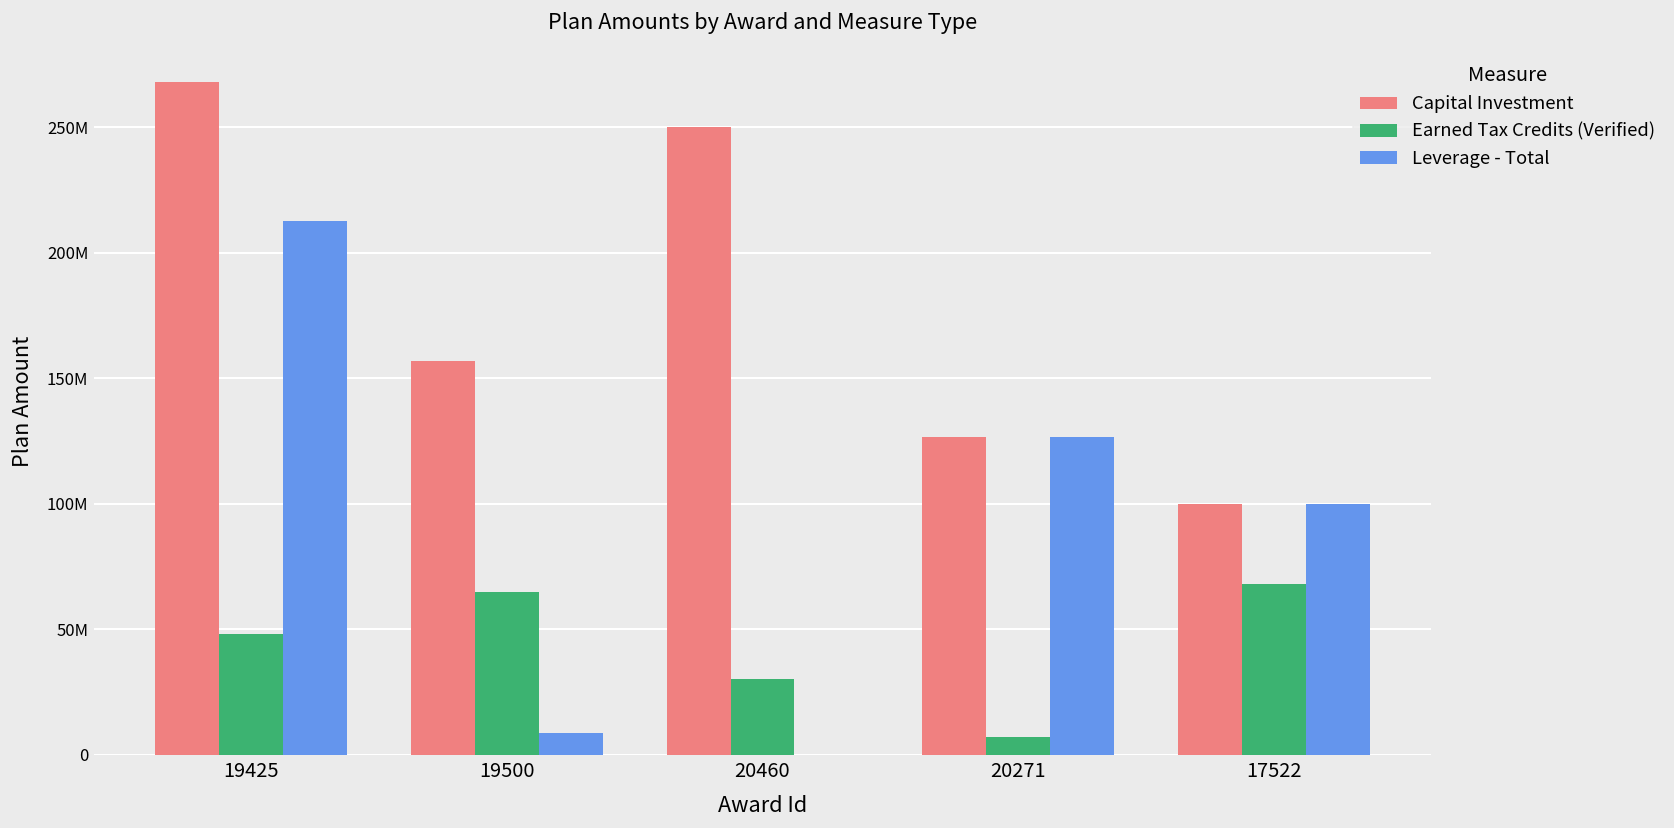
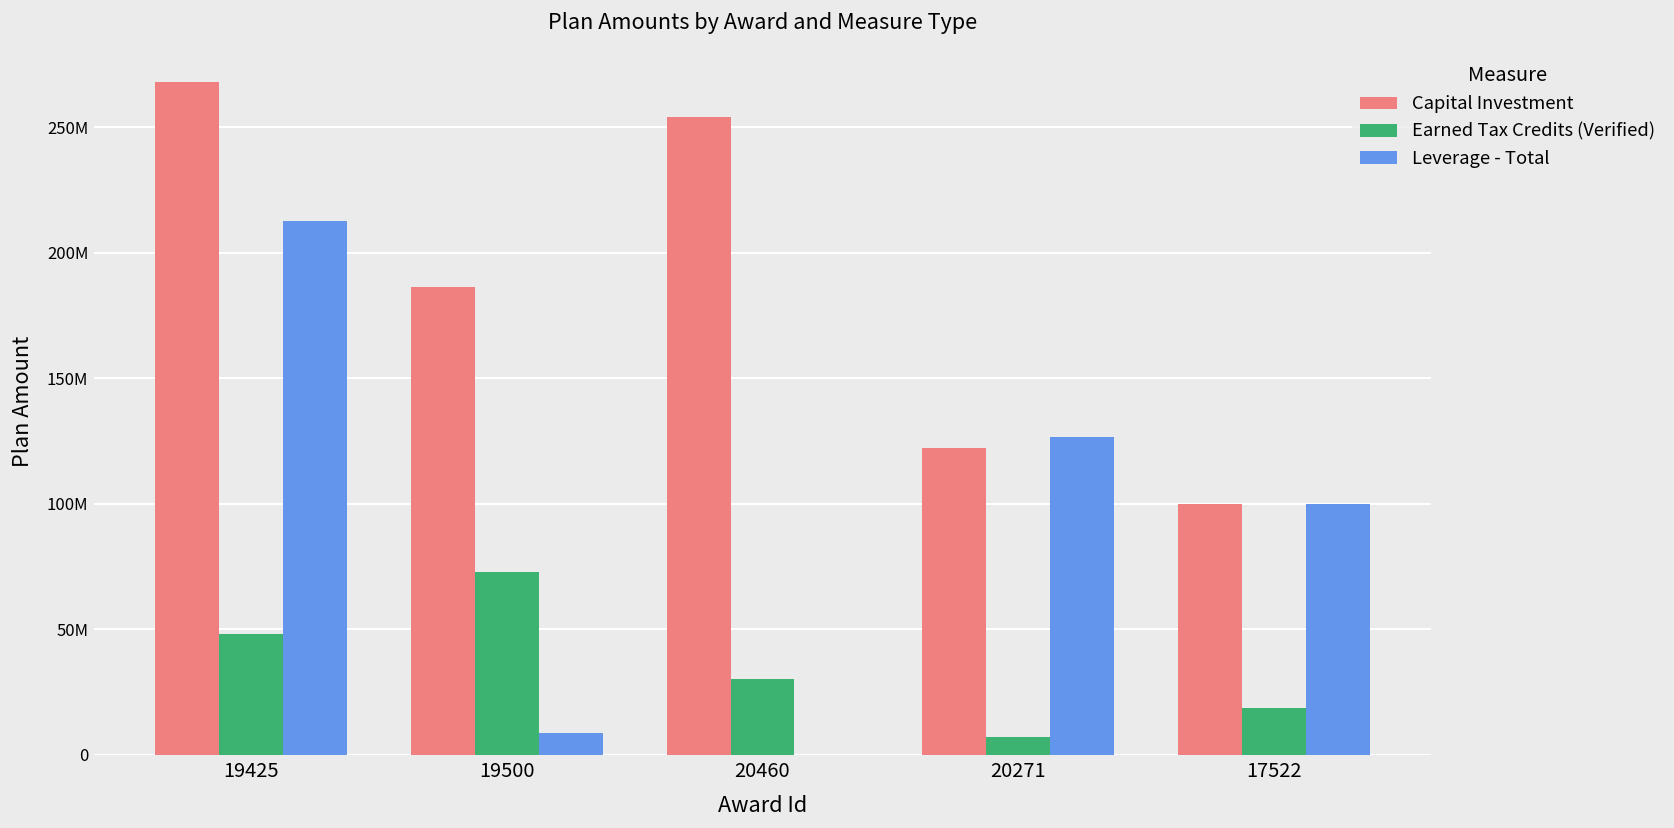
Capital Investment, 19500: 157000000 -> 186000000
Earned Tax Credits (Verified), 19500: 65000000 -> 73000000
Capital Investment, 20460: 250000000 -> 254000000
Capital Investment, 20271: 126000000 -> 122000000
Earned Tax Credits (Verified), 17522: 68000000 -> 19000000
